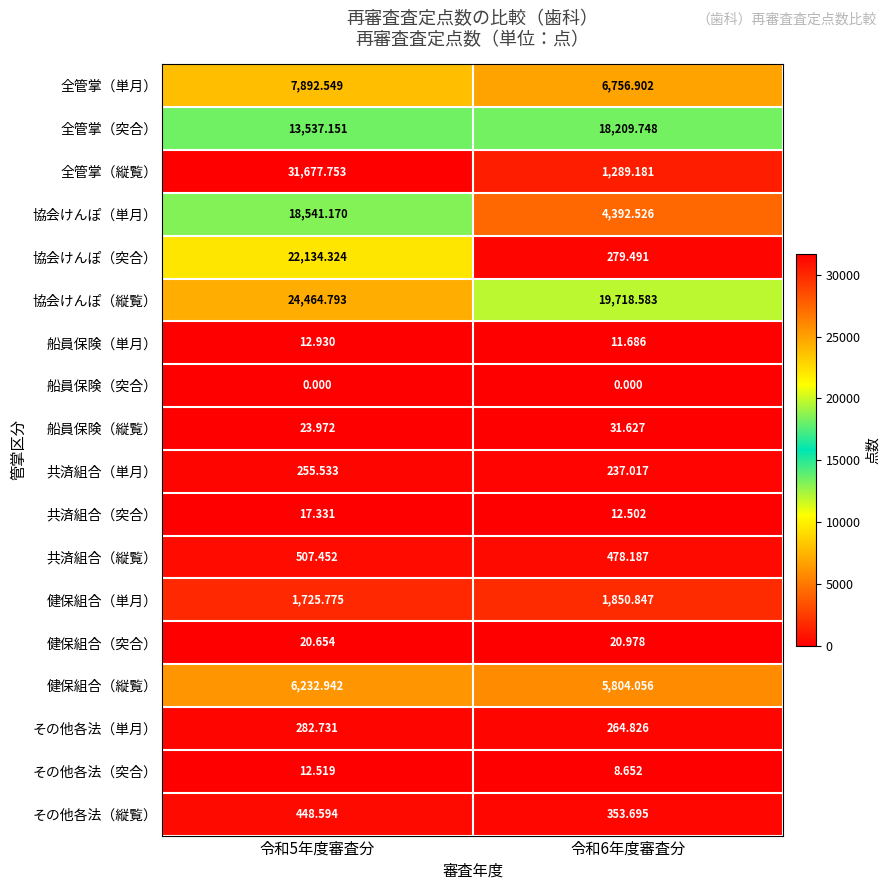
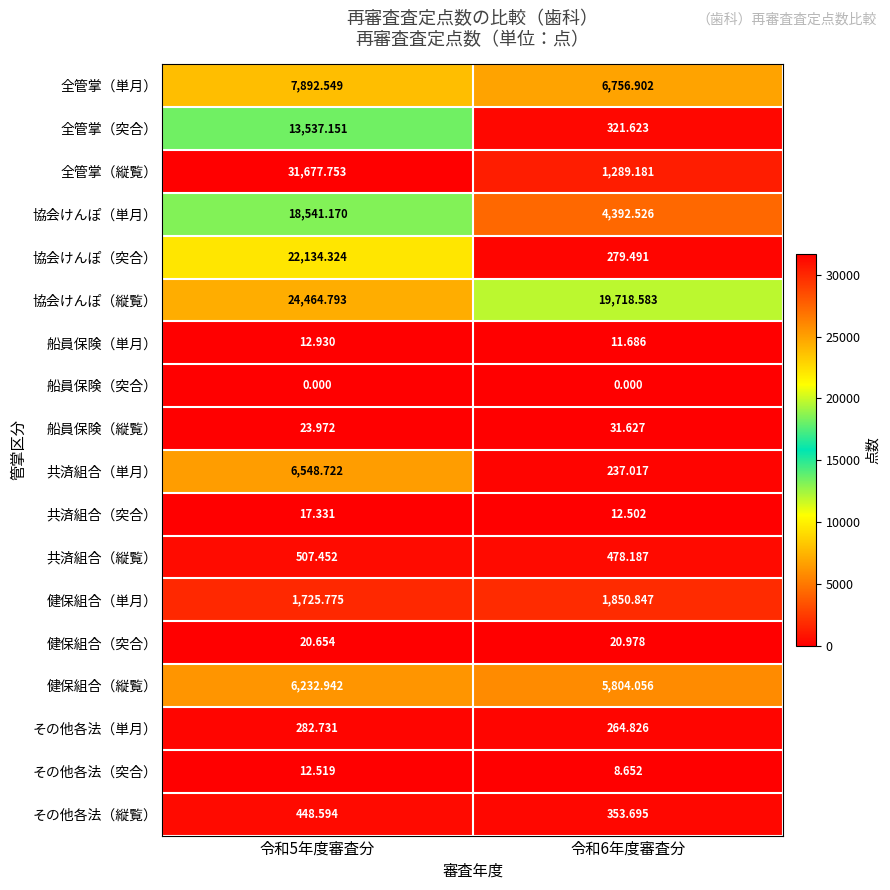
全管掌（突合）, 令和6年度審査分: 18,209.748 -> 321.623
共済組合（単月）, 令和5年度審査分: 255.533 -> 6,548.722
